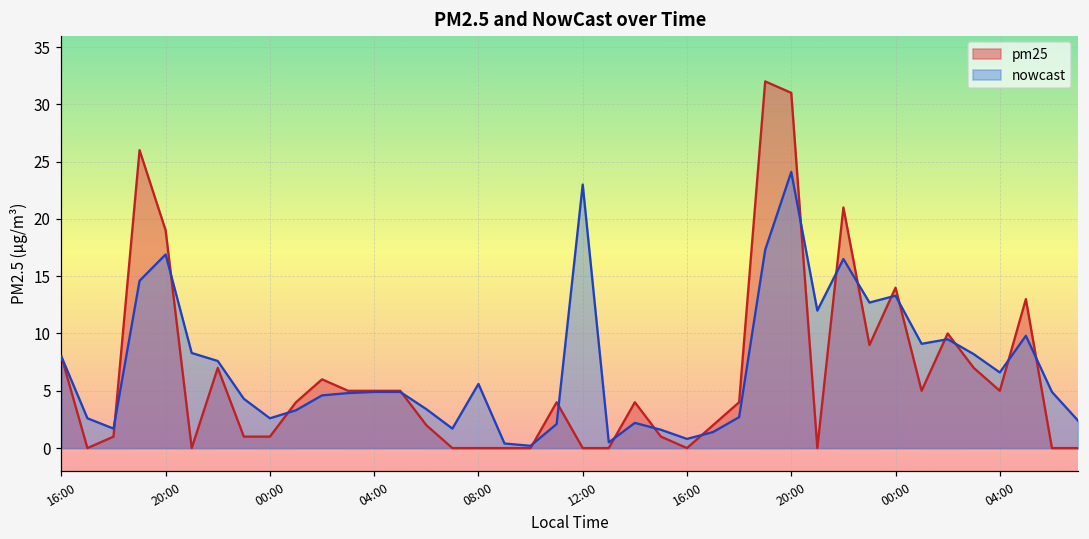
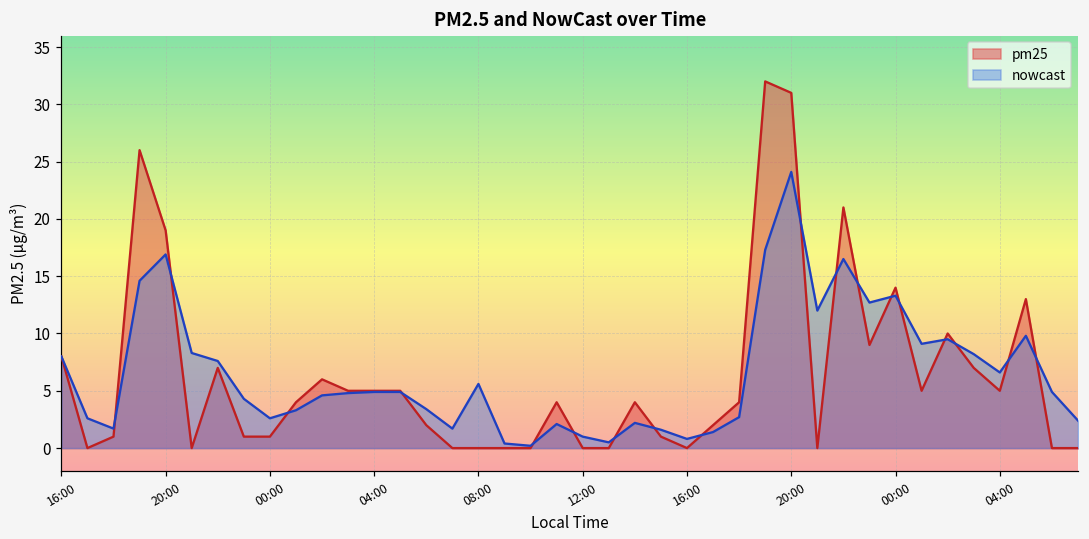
nowcast, 12:00: 23 -> 1
